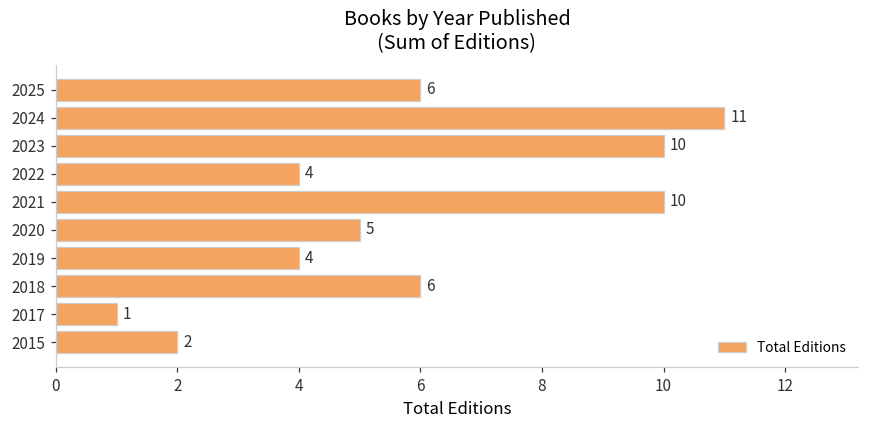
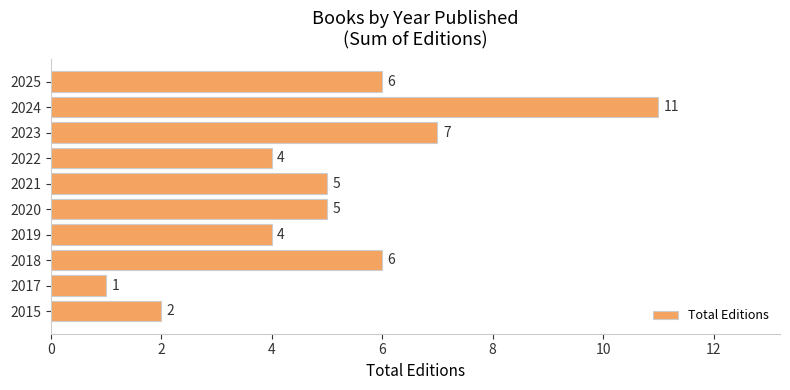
2023: 10 -> 7
2021: 10 -> 5
